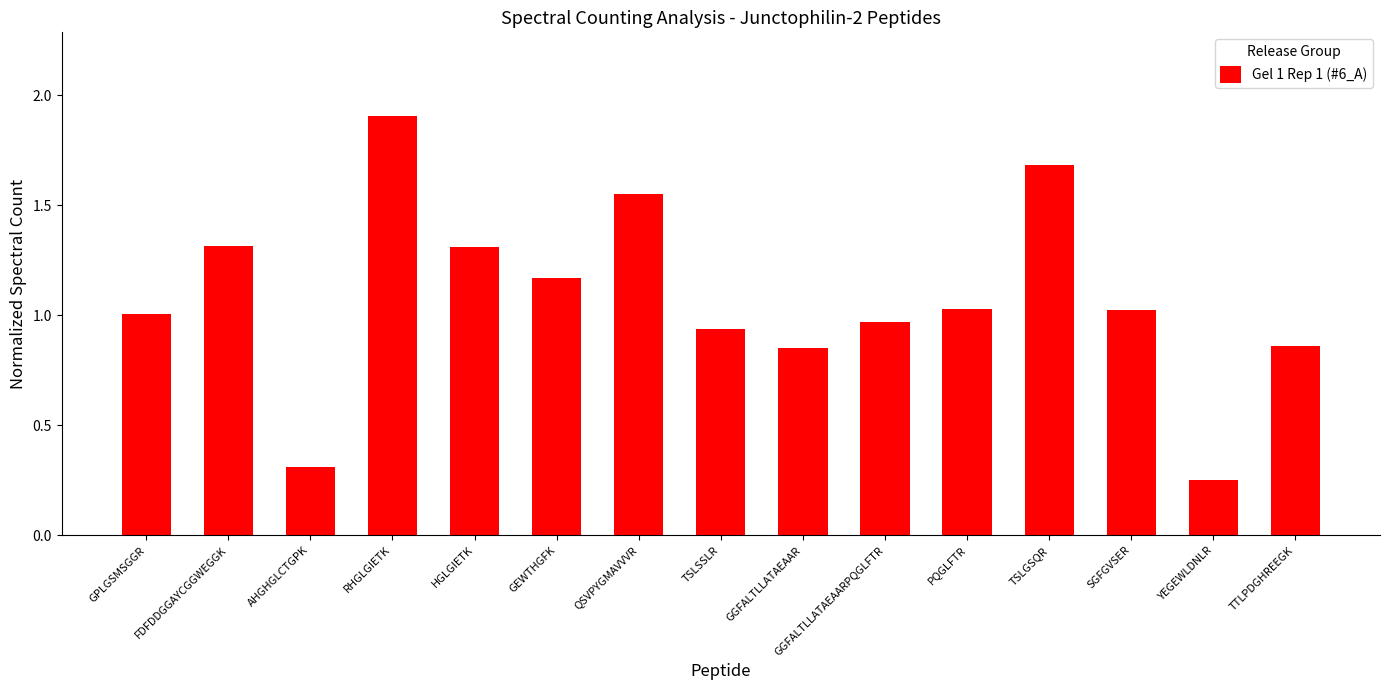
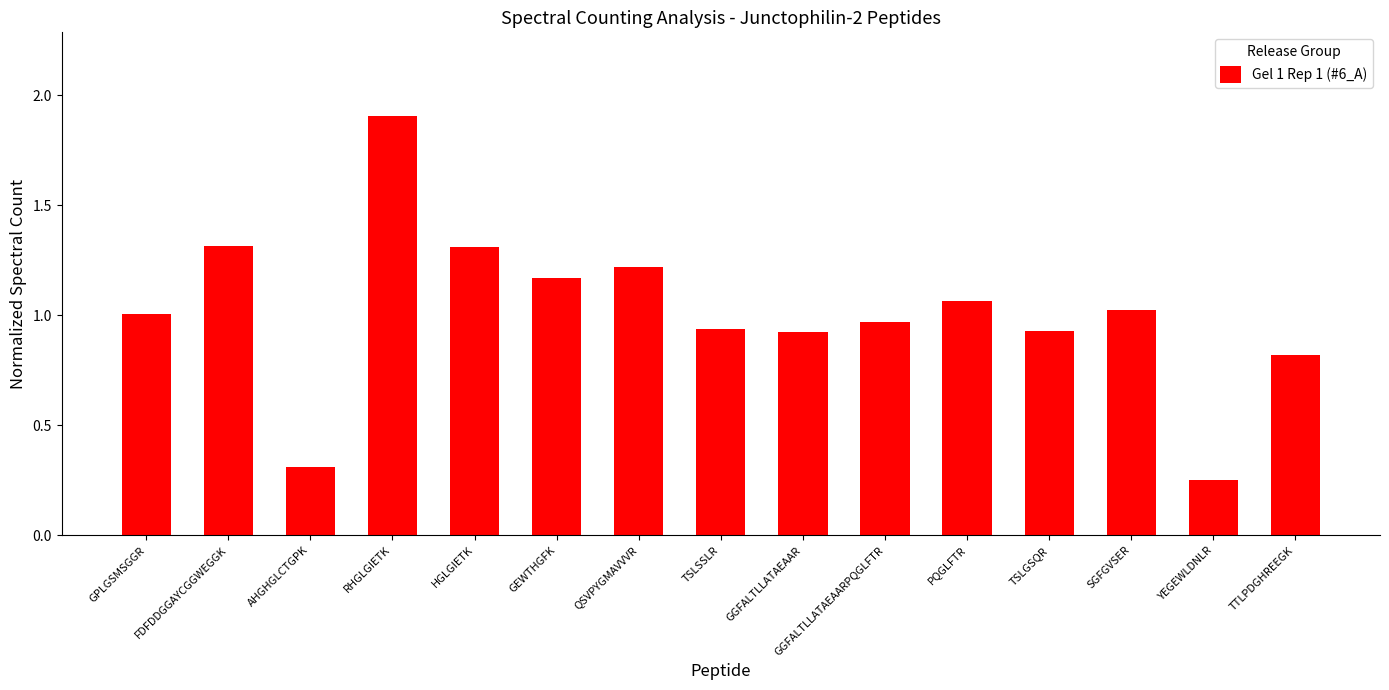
QSVPYGMAVVVR: 1.55 -> 1.22
GGFALTLLATAEAAR: 0.85 -> 0.92
PQGLFTR: 1.03 -> 1.07
TSLGSQR: 1.68 -> 0.93
TTLPDGHREEGK: 0.86 -> 0.82
